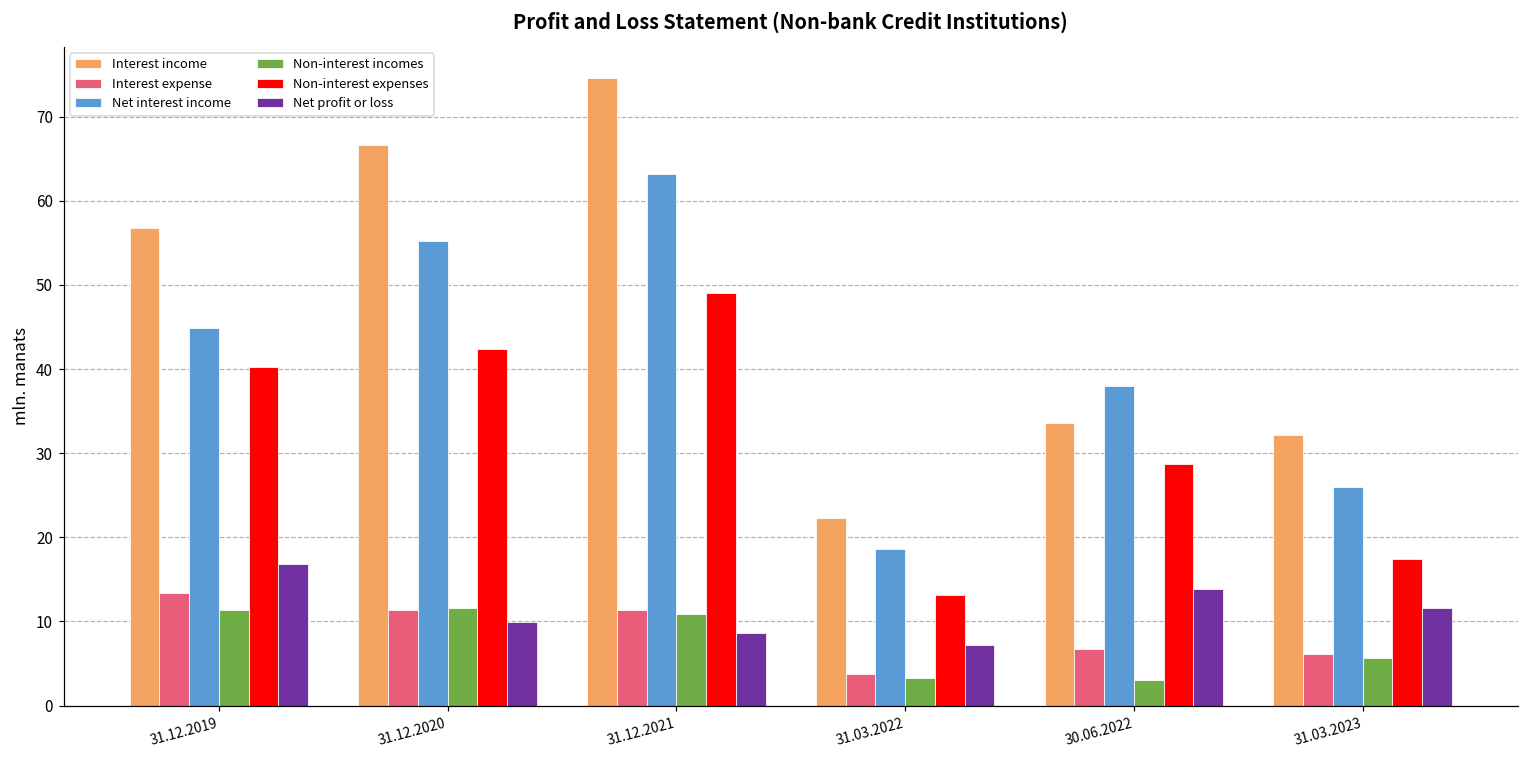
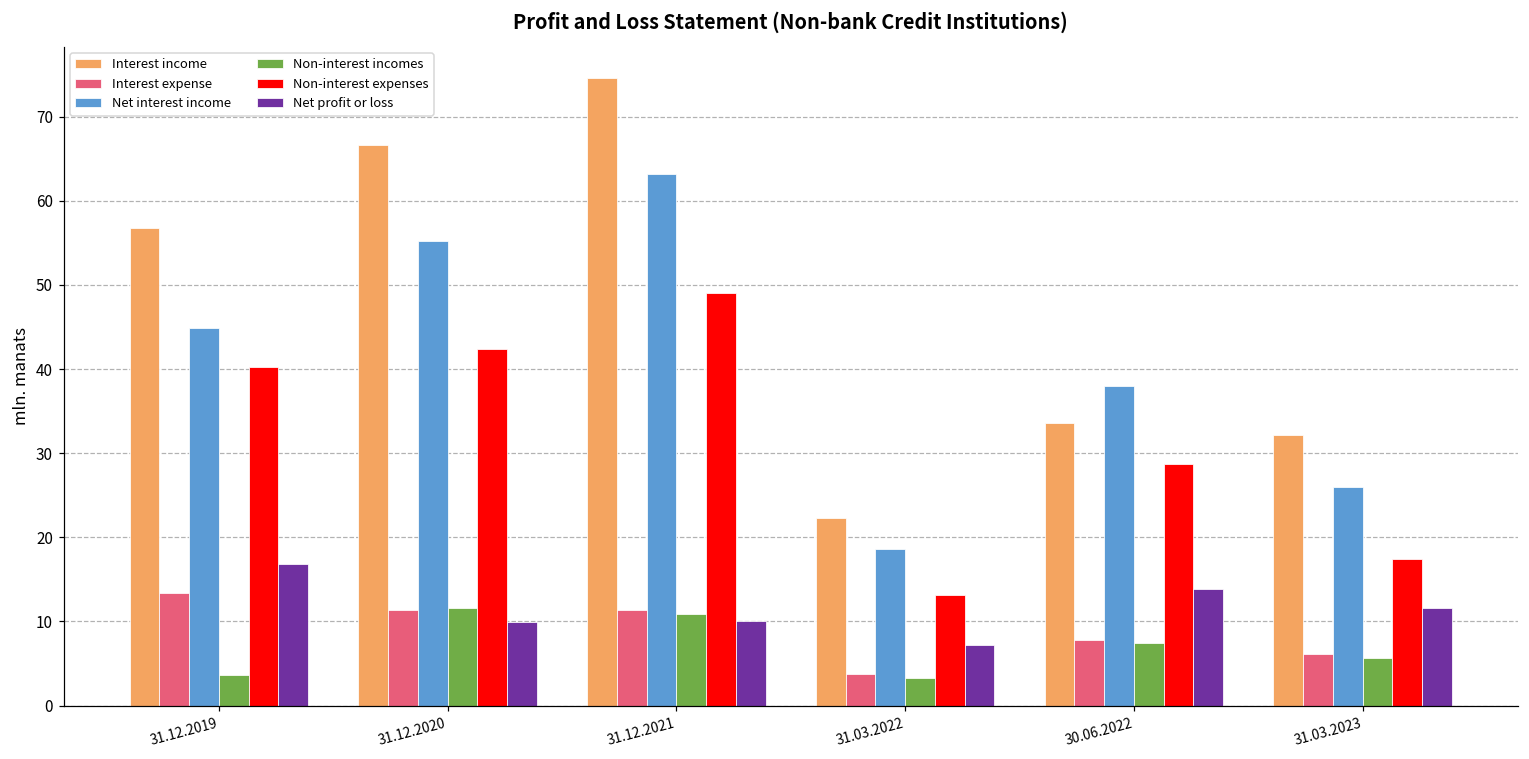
Non-interest incomes, 31.12.2019: 11 -> 4
Net profit or loss, 31.12.2021: 9 -> 10
Interest expense, 30.06.2022: 7 -> 8
Non-interest incomes, 30.06.2022: 3 -> 7
